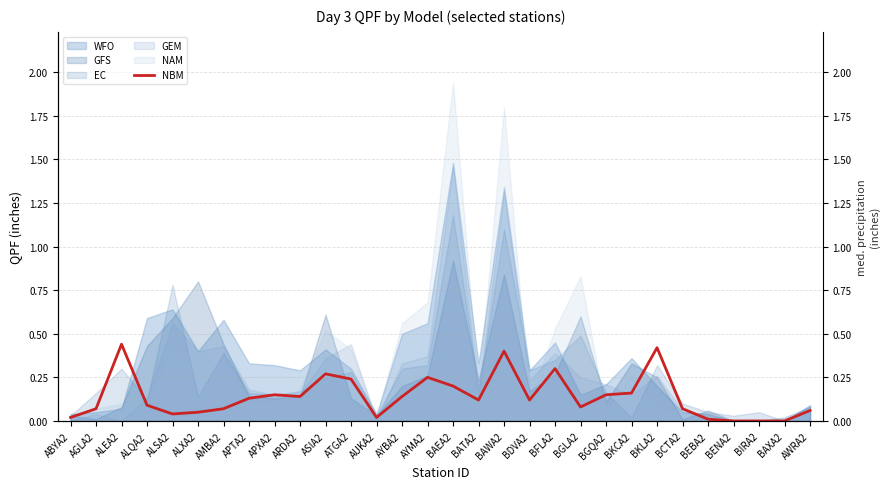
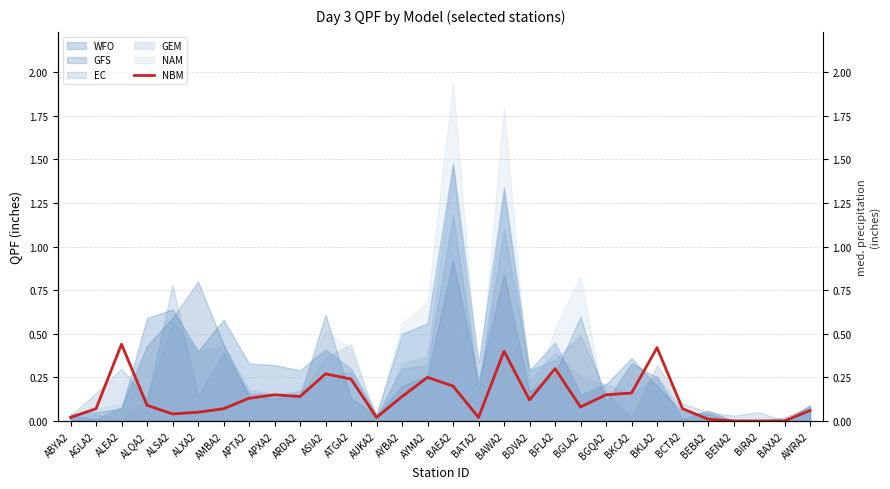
NBM, BATA2: 0.12 -> 0.02
